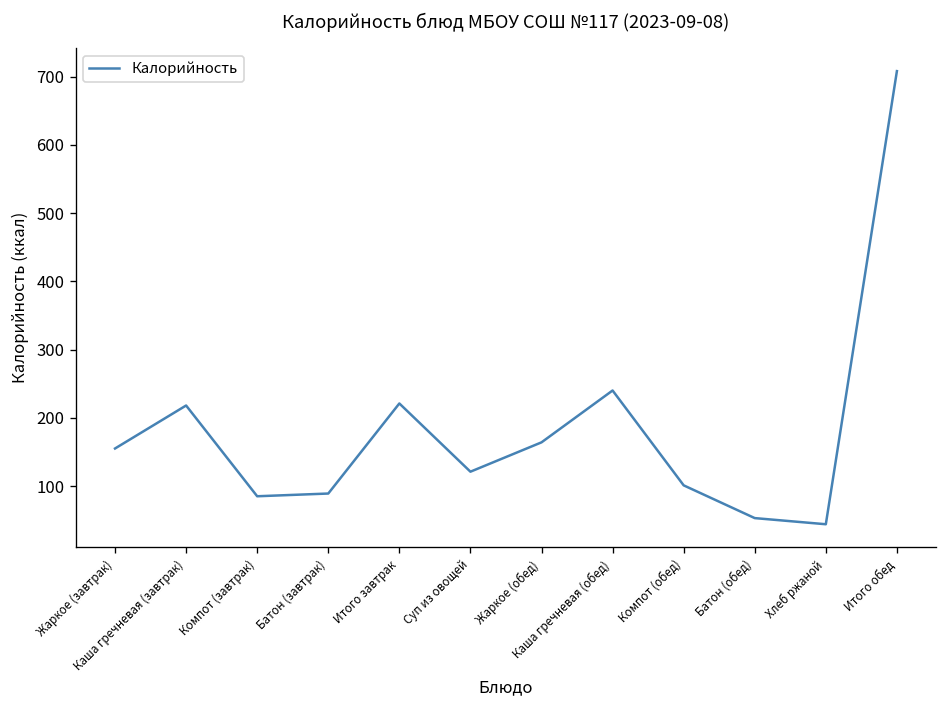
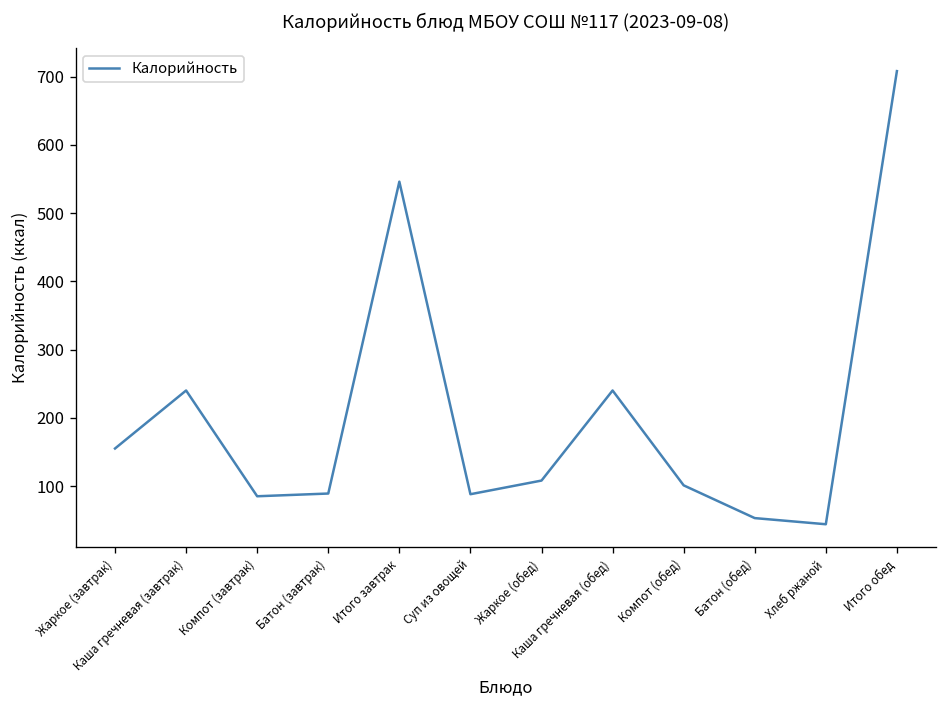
Каша гречневая (завтрак): 220 -> 240
Итого завтрак: 220 -> 550
Суп из овощей: 120 -> 90
Жаркое (обед): 160 -> 110
